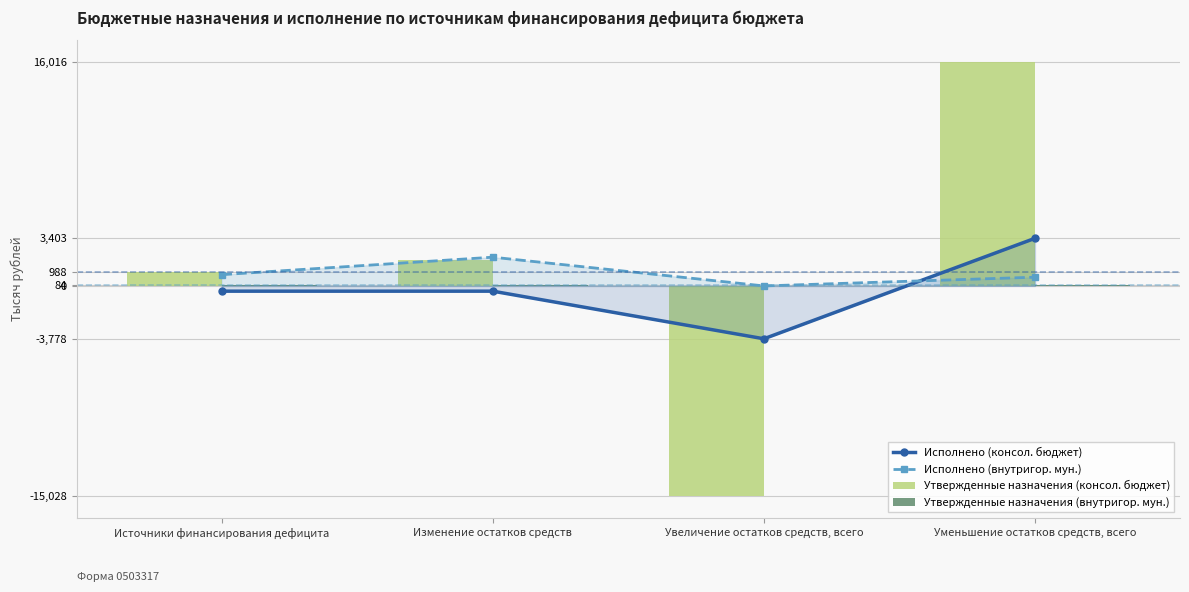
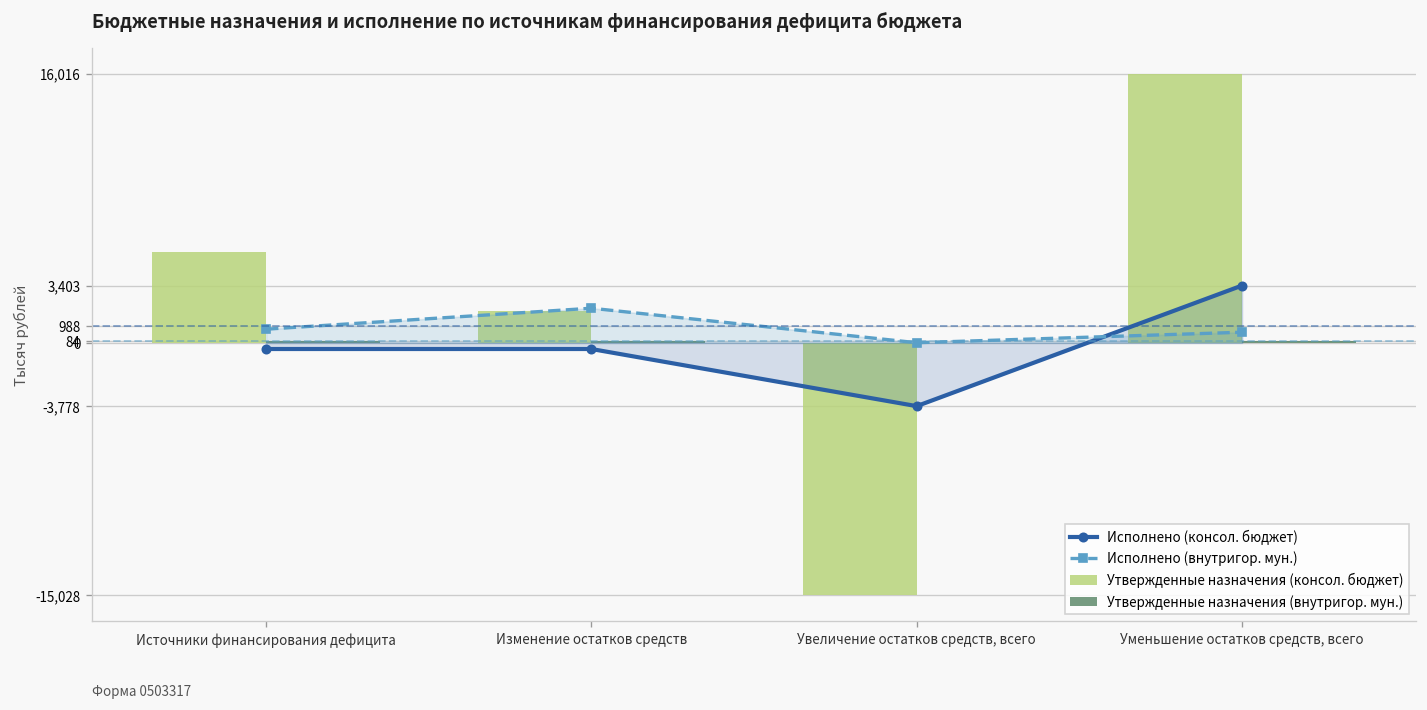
Утвержденные назначения (консол. бюджет), Источники финансирования дефицита: 1,000 -> 5,400
